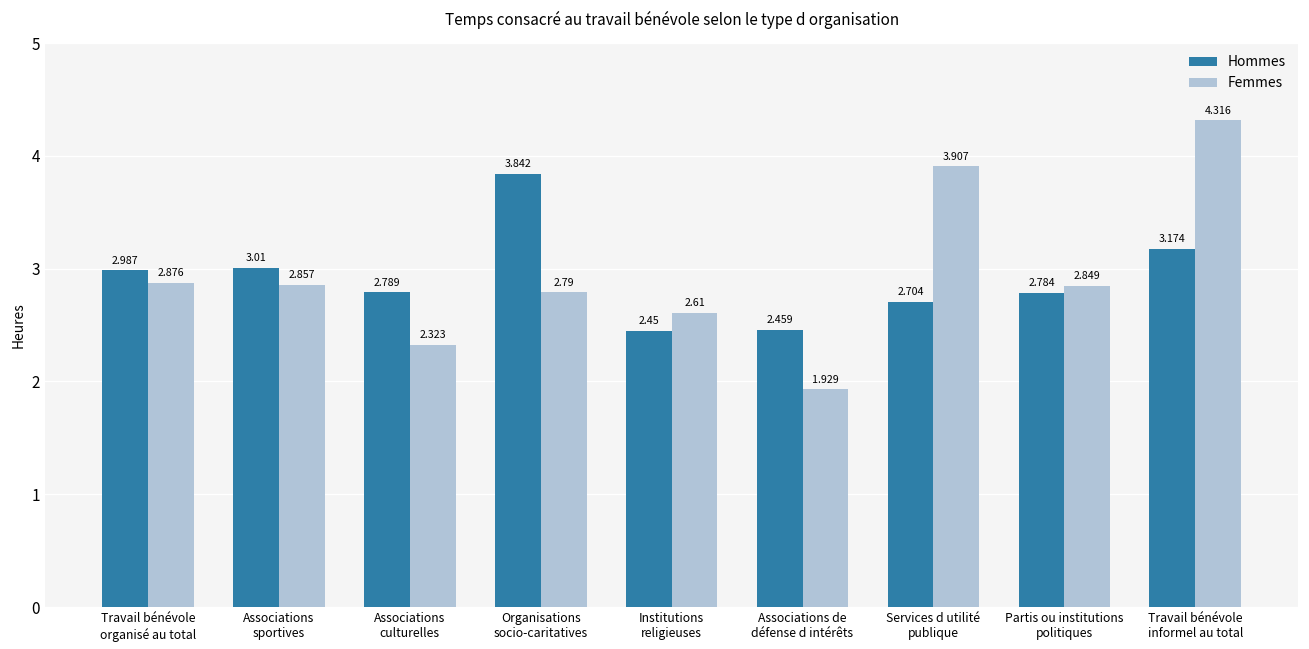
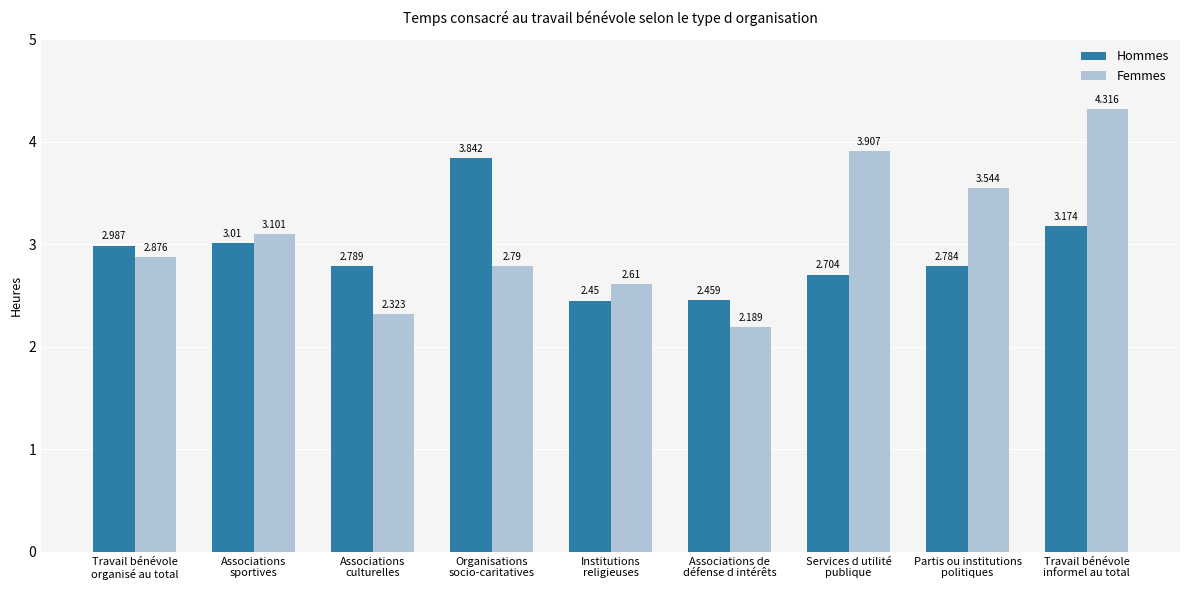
Femmes, Associations sportives: 2.857 -> 3.101
Femmes, Associations de défense d intérêts: 1.929 -> 2.189
Femmes, Partis ou institutions politiques: 2.849 -> 3.544
